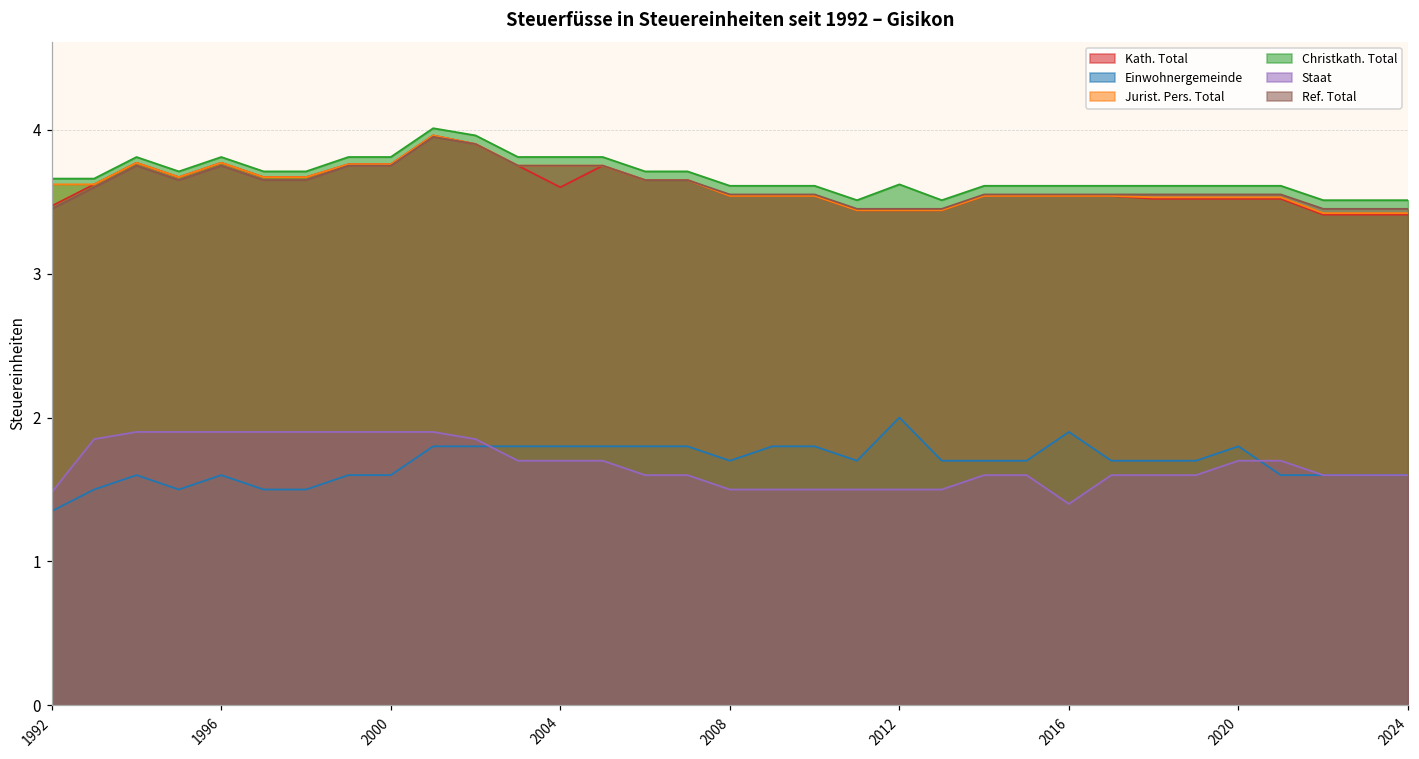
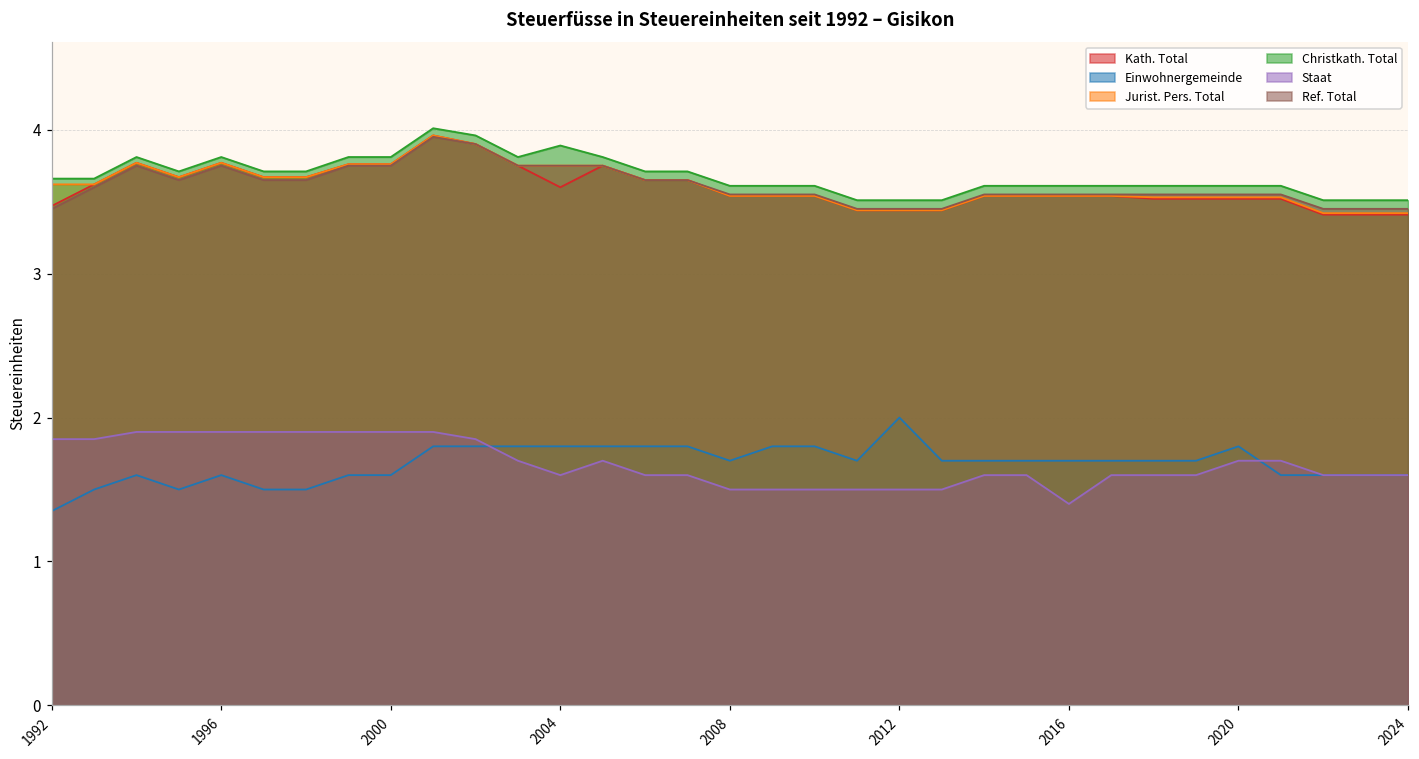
Staat, 1992: 1.48 -> 1.85
Christkath. Total, 2004: 3.81 -> 3.89
Staat, 2004: 1.7 -> 1.6
Christkath. Total, 2012: 3.62 -> 3.51
Einwohnergemeinde, 2016: 1.9 -> 1.7
